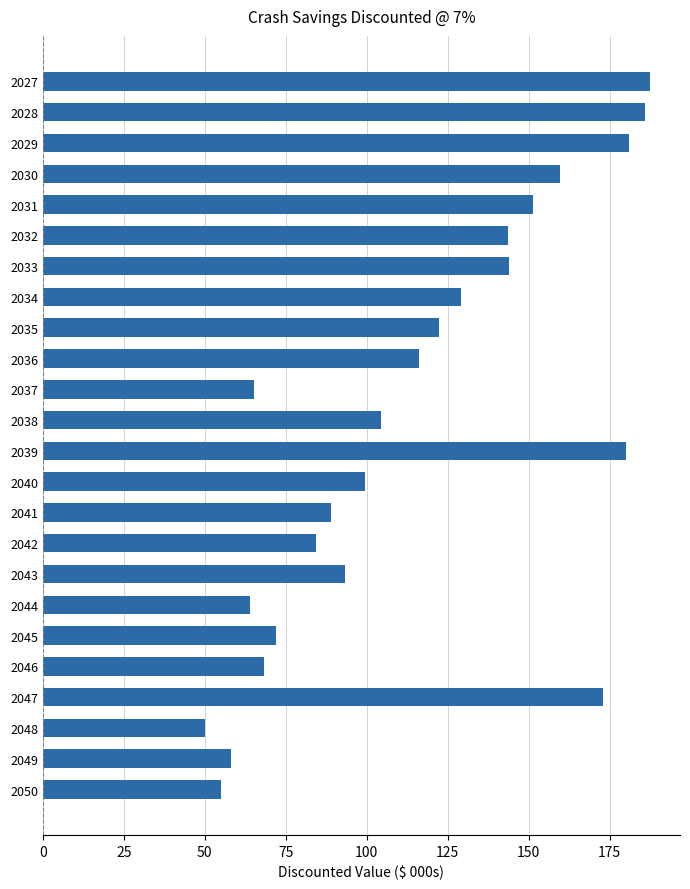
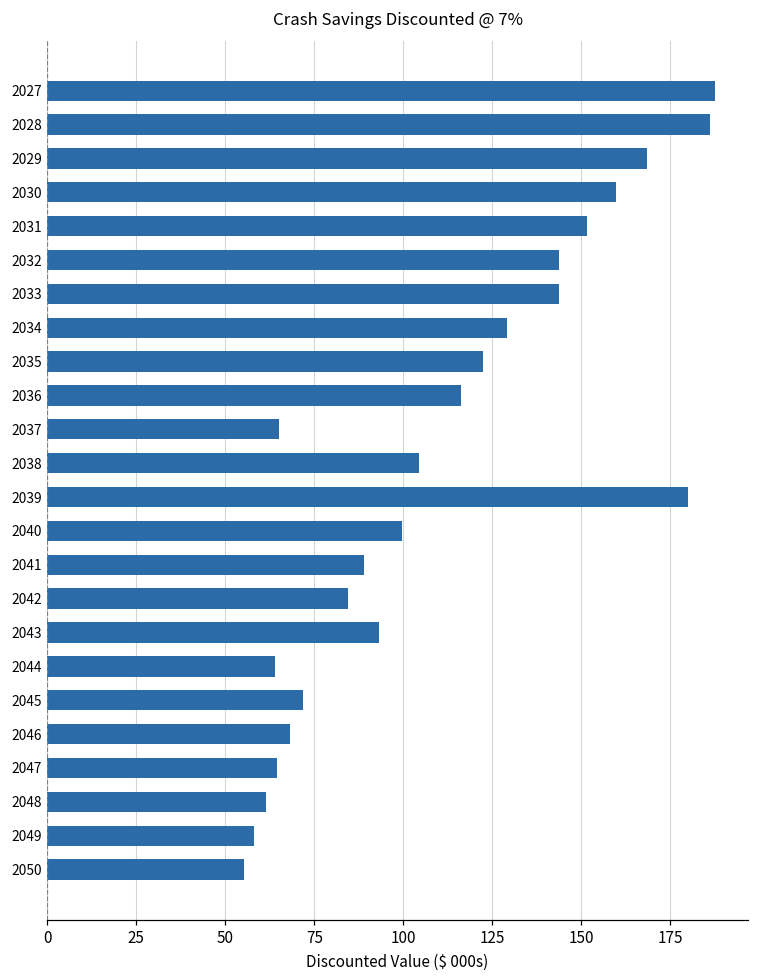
2029: 181 -> 168
2047: 173 -> 65
2048: 50 -> 61
